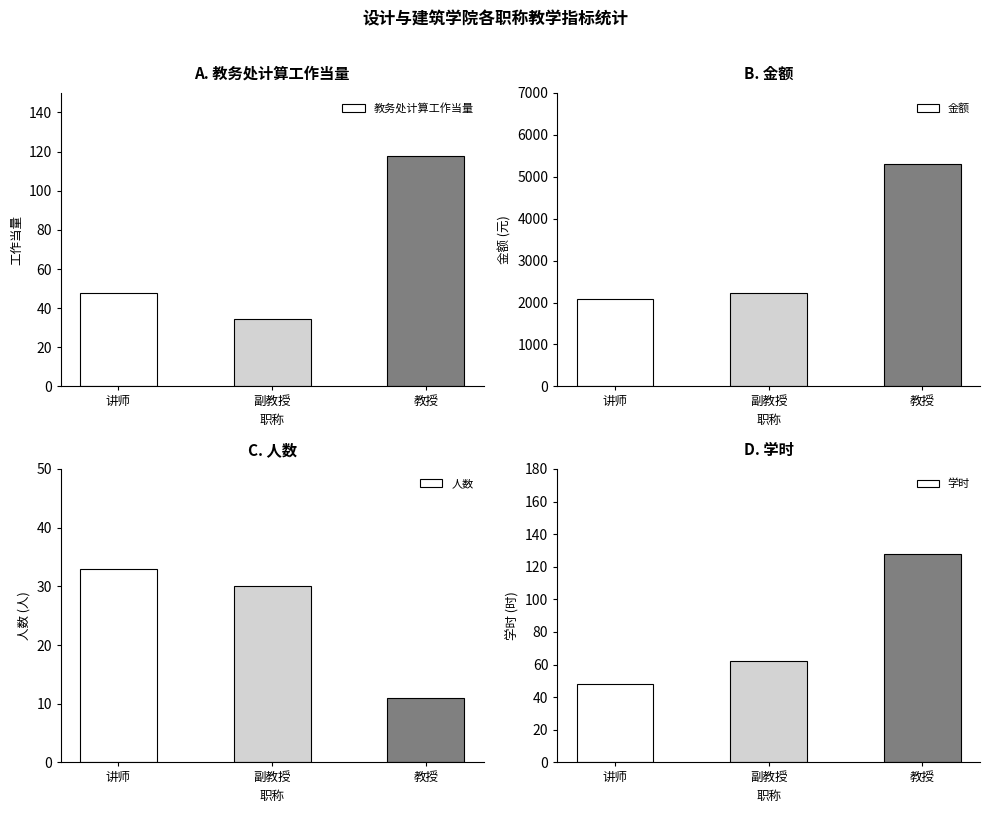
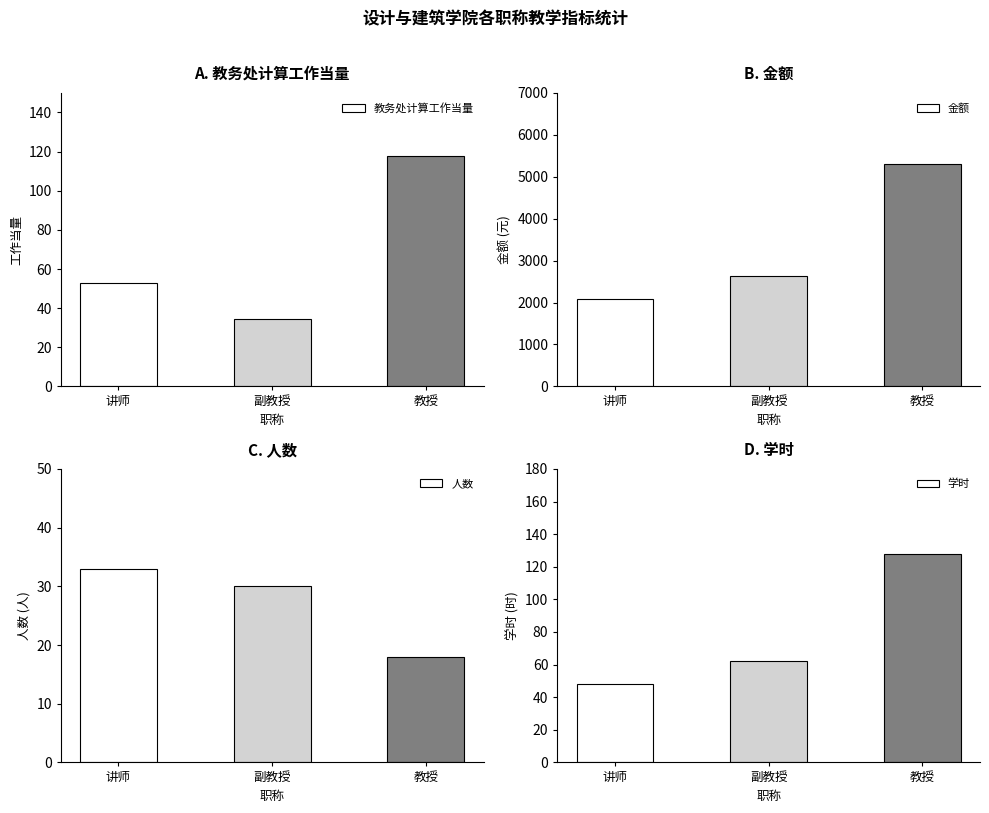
A. 教务处计算工作当量, 讲师: 48 -> 53
B. 金额, 副教授: 2200 -> 2600
C. 人数, 教授: 11 -> 18
